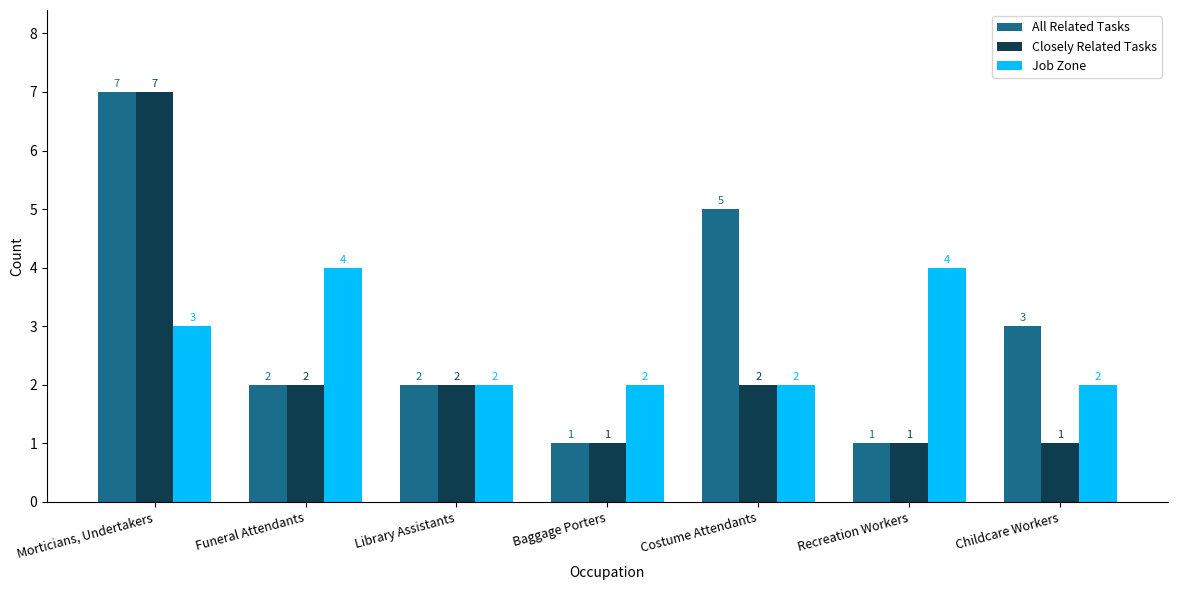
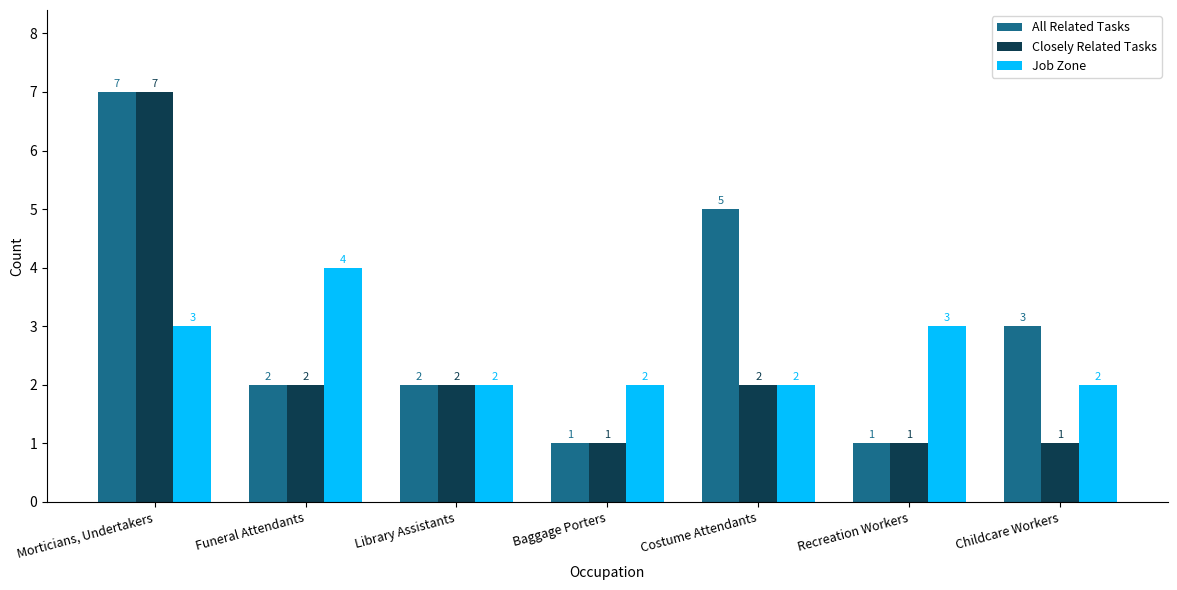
Job Zone, Recreation Workers: 4 -> 3
